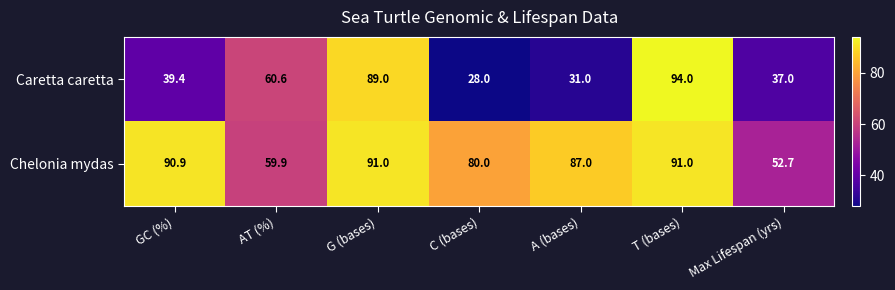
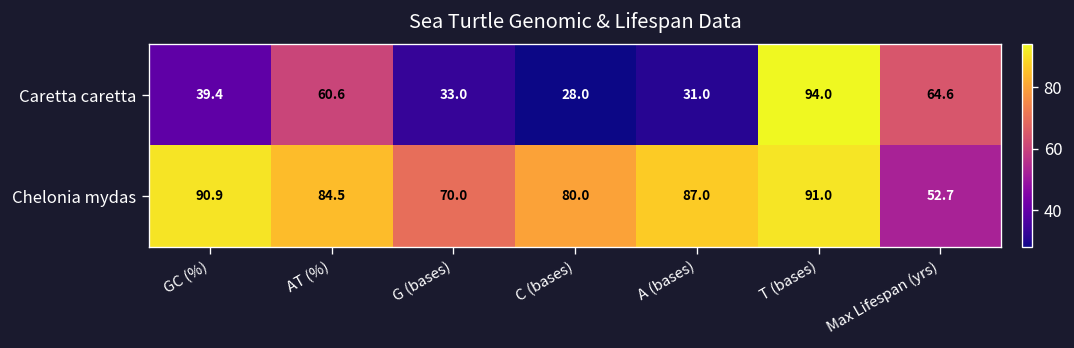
Caretta caretta, G (bases): 89.0 -> 33.0
Caretta caretta, Max Lifespan (yrs): 37.0 -> 64.6
Chelonia mydas, AT (%): 59.9 -> 84.5
Chelonia mydas, G (bases): 91.0 -> 70.0
